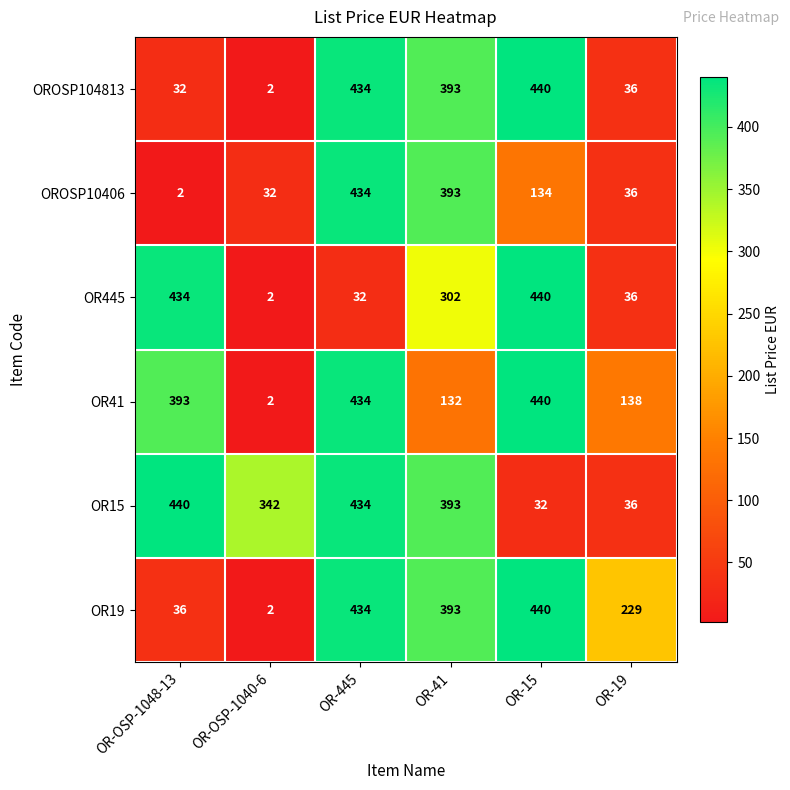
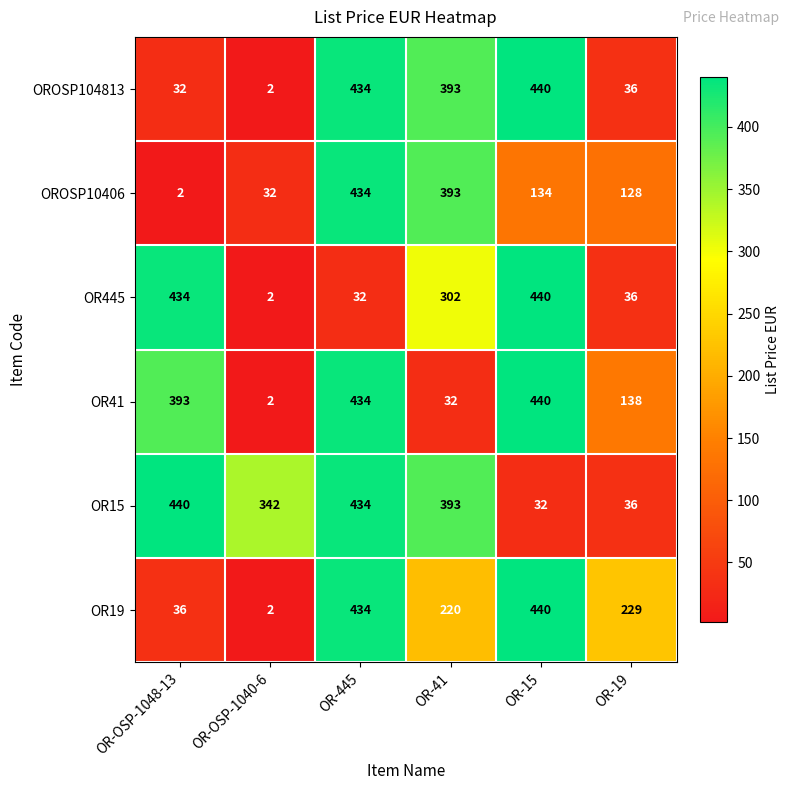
OROSP10406, OR-19: 36 -> 128
OR41, OR-41: 132 -> 32
OR19, OR-41: 393 -> 220
